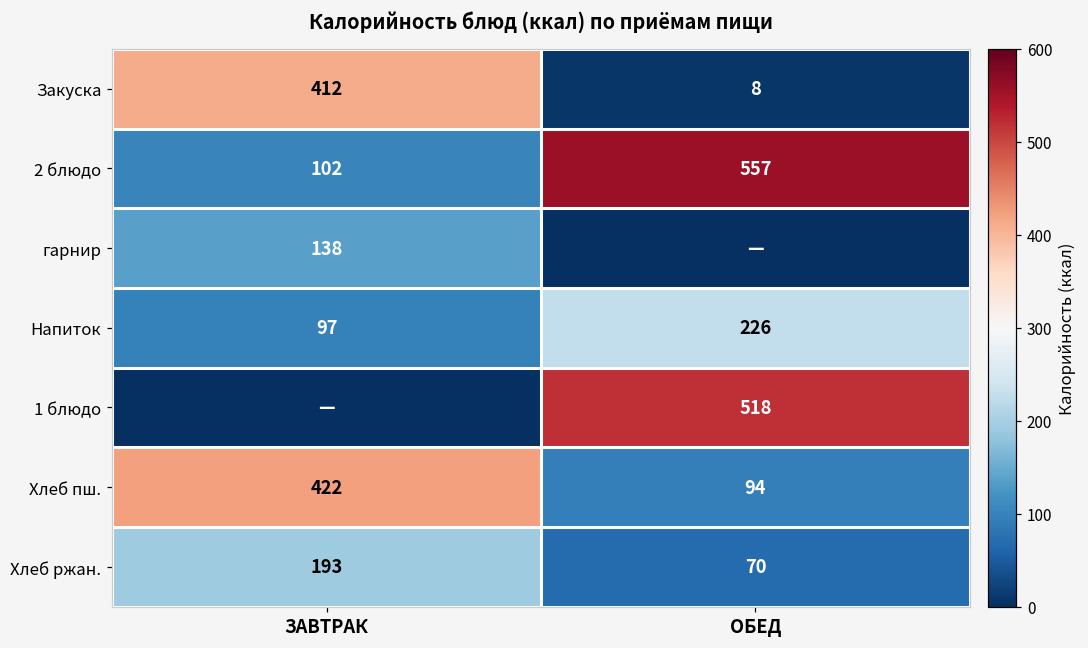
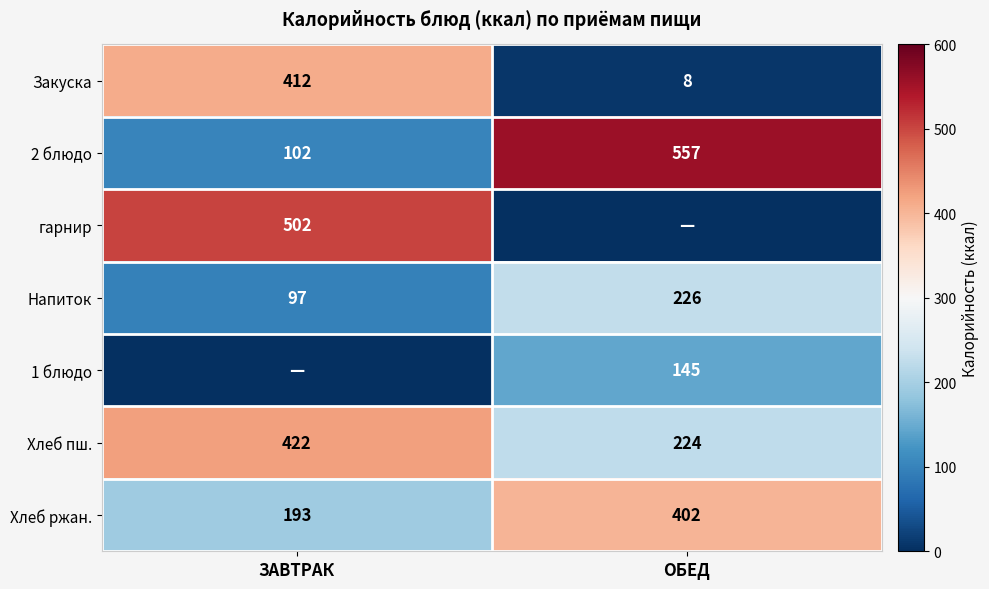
гарнир, ЗАВТРАК: 138 -> 502
1 блюдо, ОБЕД: 518 -> 145
Хлеб пш., ОБЕД: 94 -> 224
Хлеб ржан., ОБЕД: 70 -> 402
